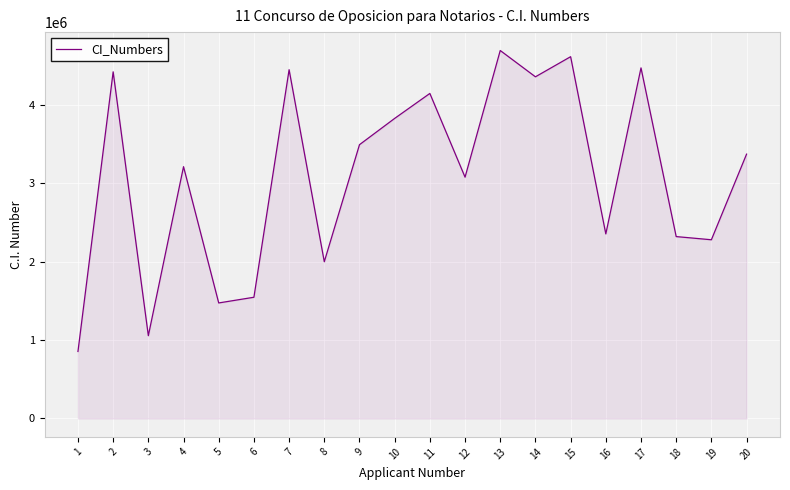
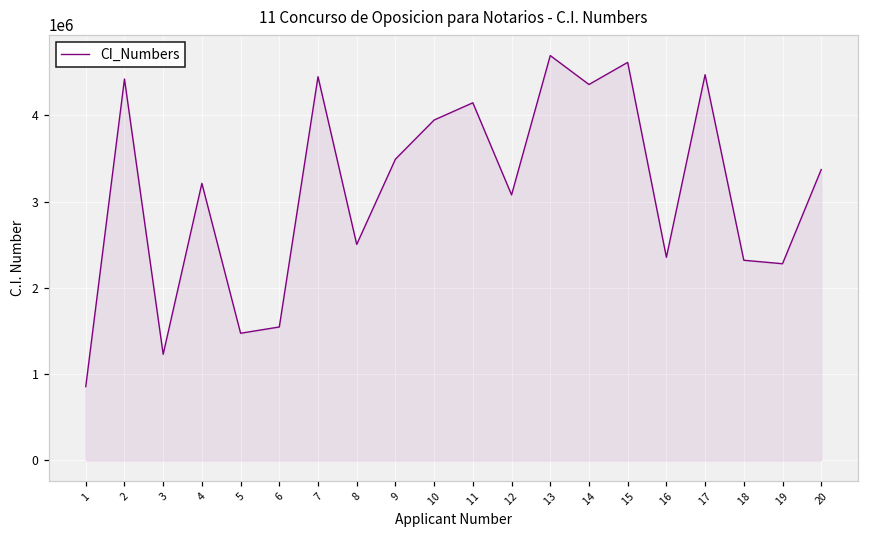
3: 1100000 -> 1200000
8: 2000000 -> 2500000
10: 3800000 -> 3900000
